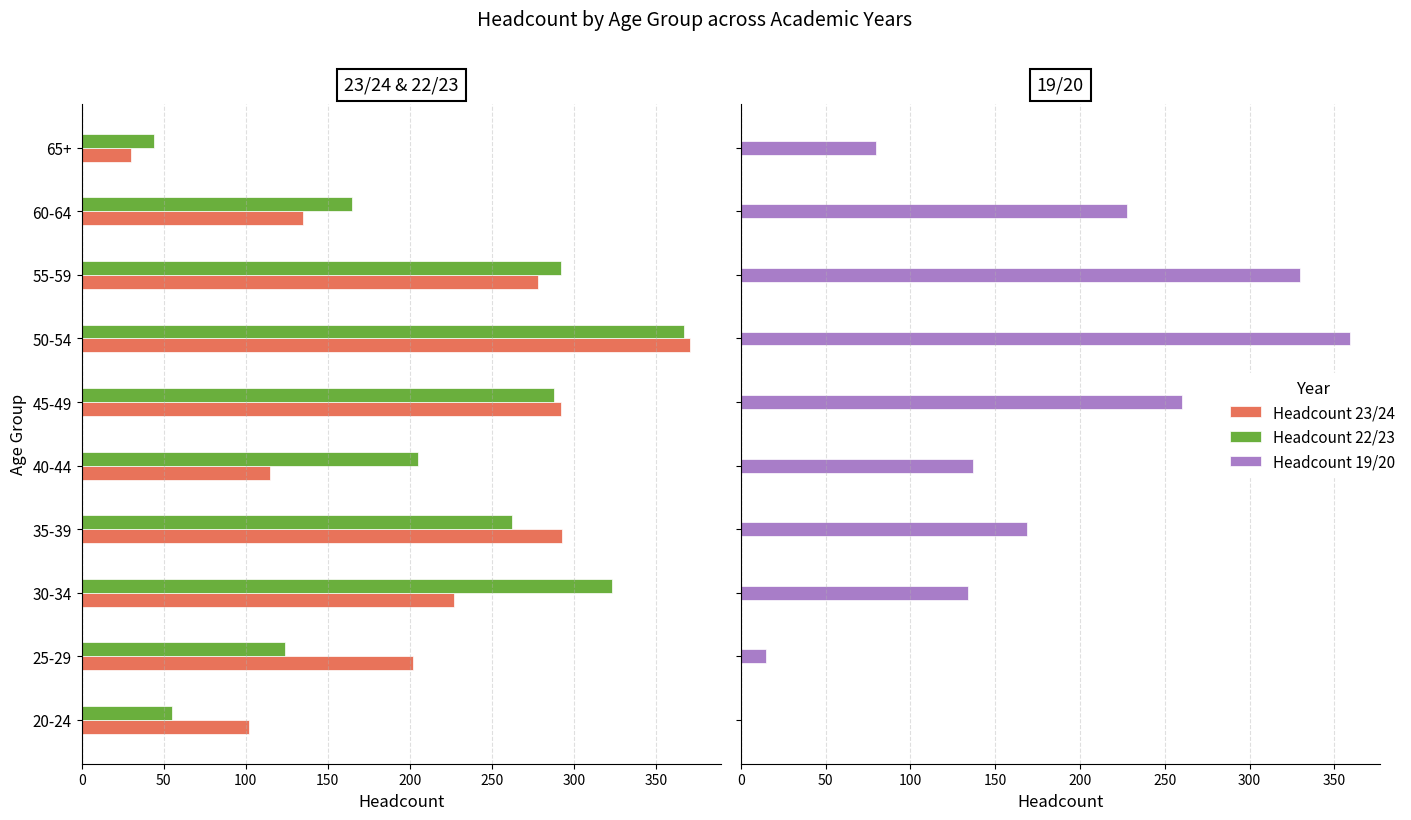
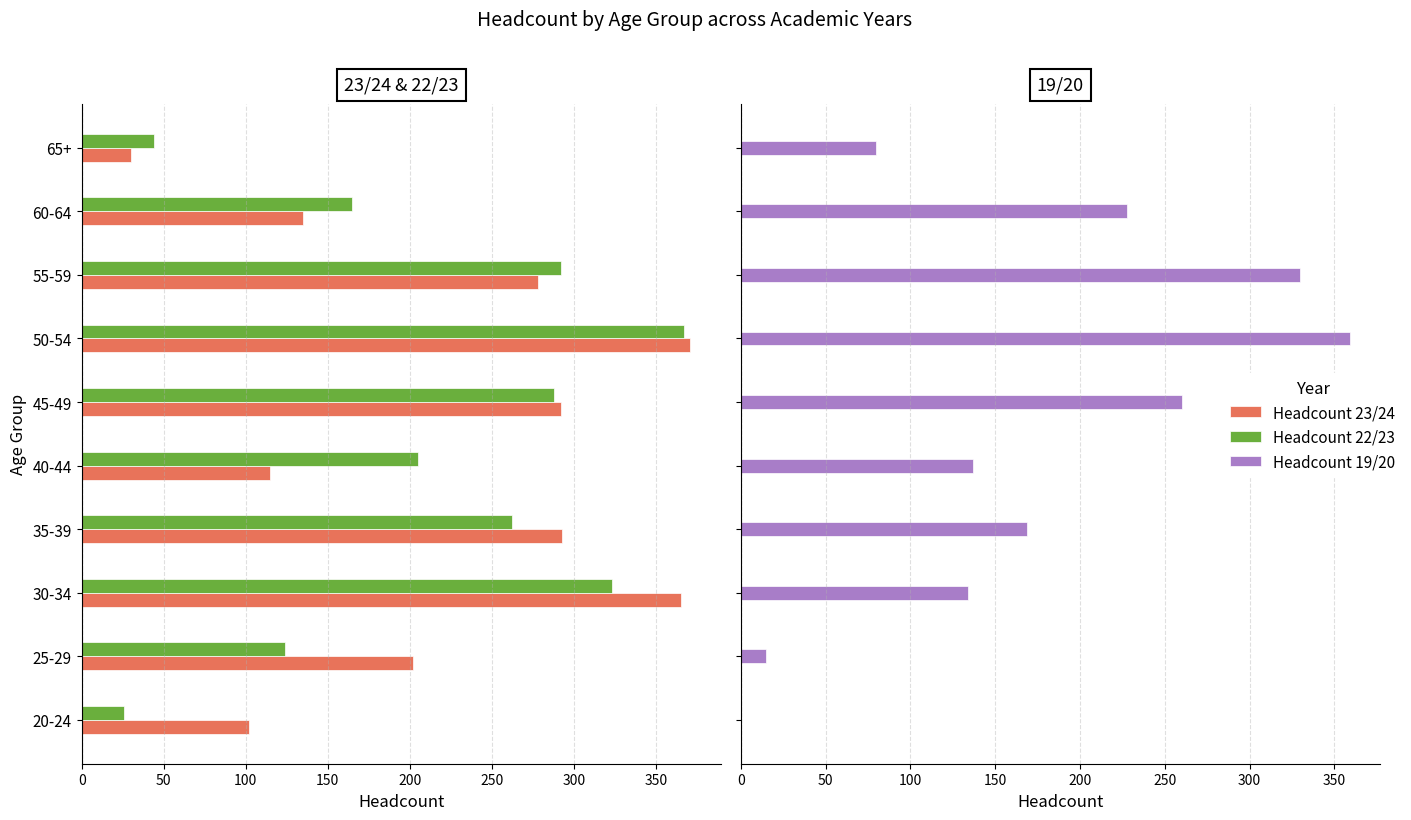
23/24 & 22/23, Headcount 23/24, 30-34: 227 -> 365
23/24 & 22/23, Headcount 22/23, 20-24: 55 -> 26
